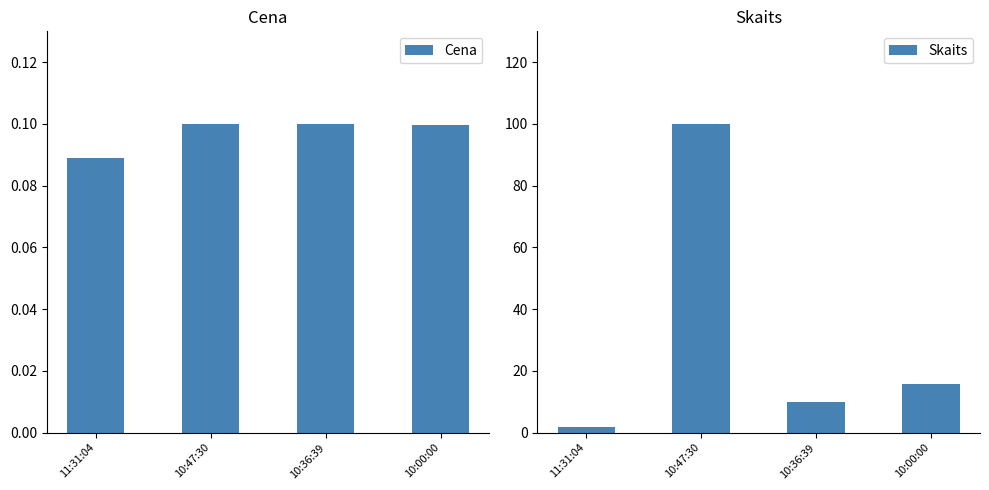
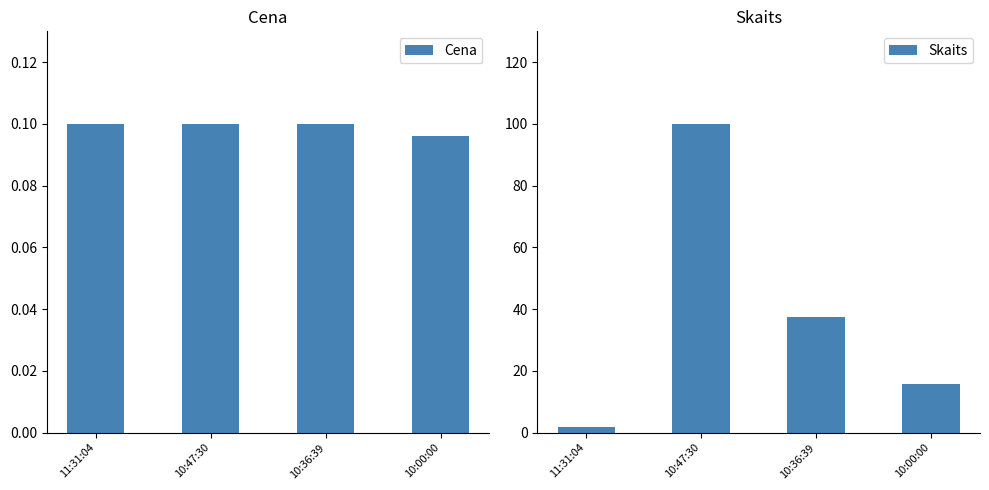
Cena, 11:31:04: 0.089 -> 0.100
Cena, 10:00:00: 0.100 -> 0.096
Skaits, 10:36:39: 10 -> 38
